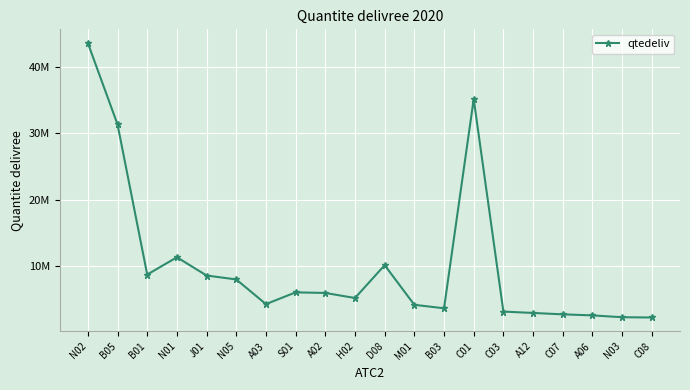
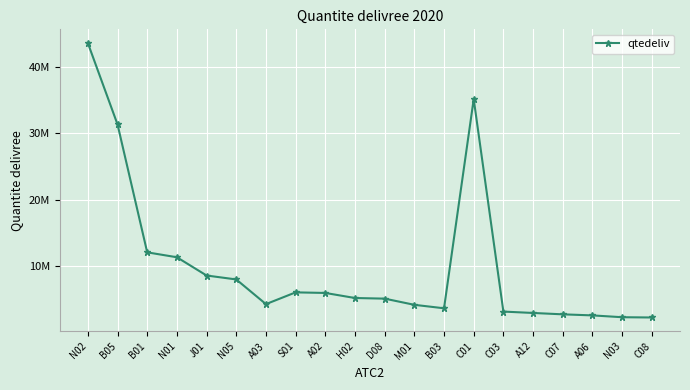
B01: 9000000 -> 12000000
D08: 10000000 -> 5000000
